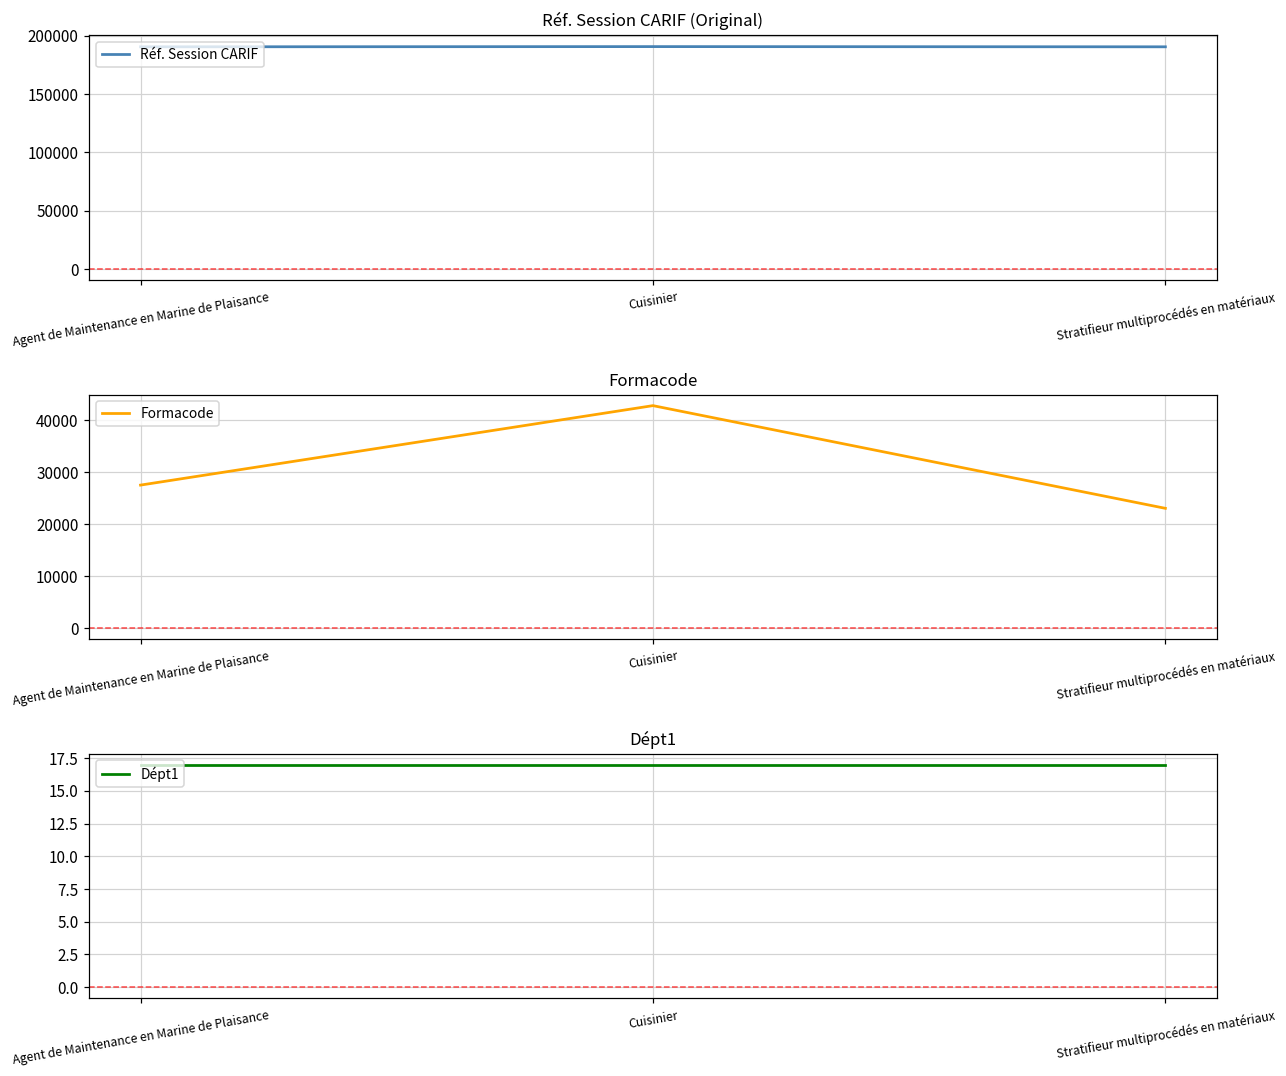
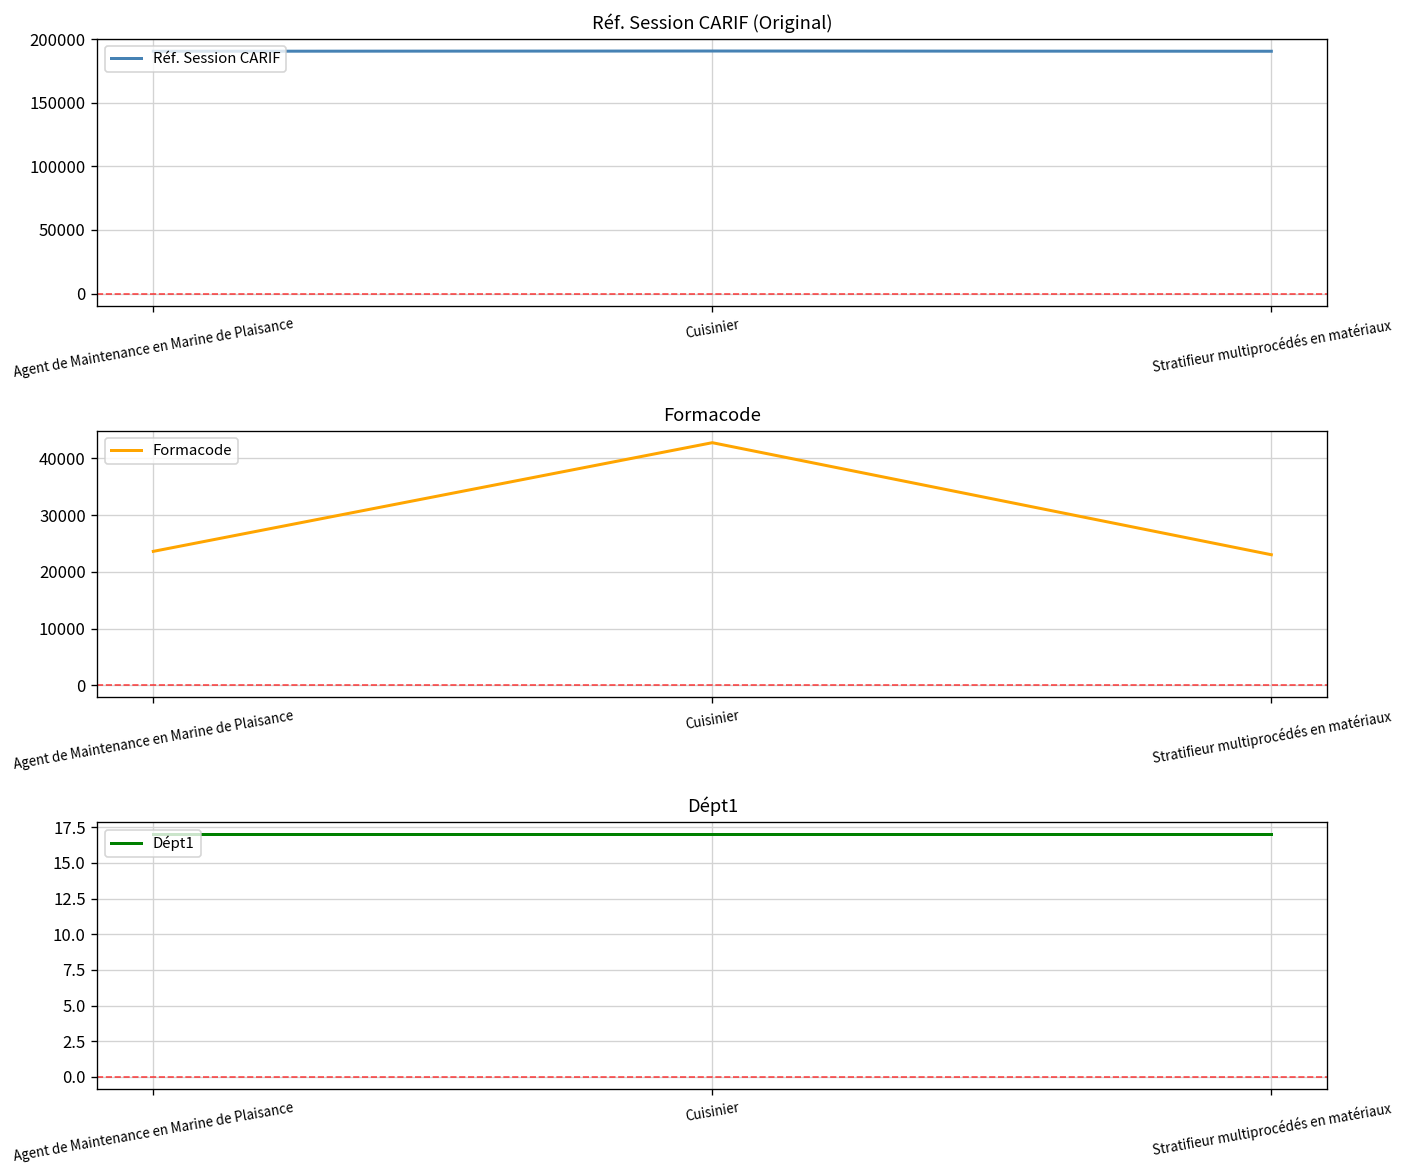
Formacode, Agent de Maintenance en Marine de Plaisance: 27000 -> 24000
